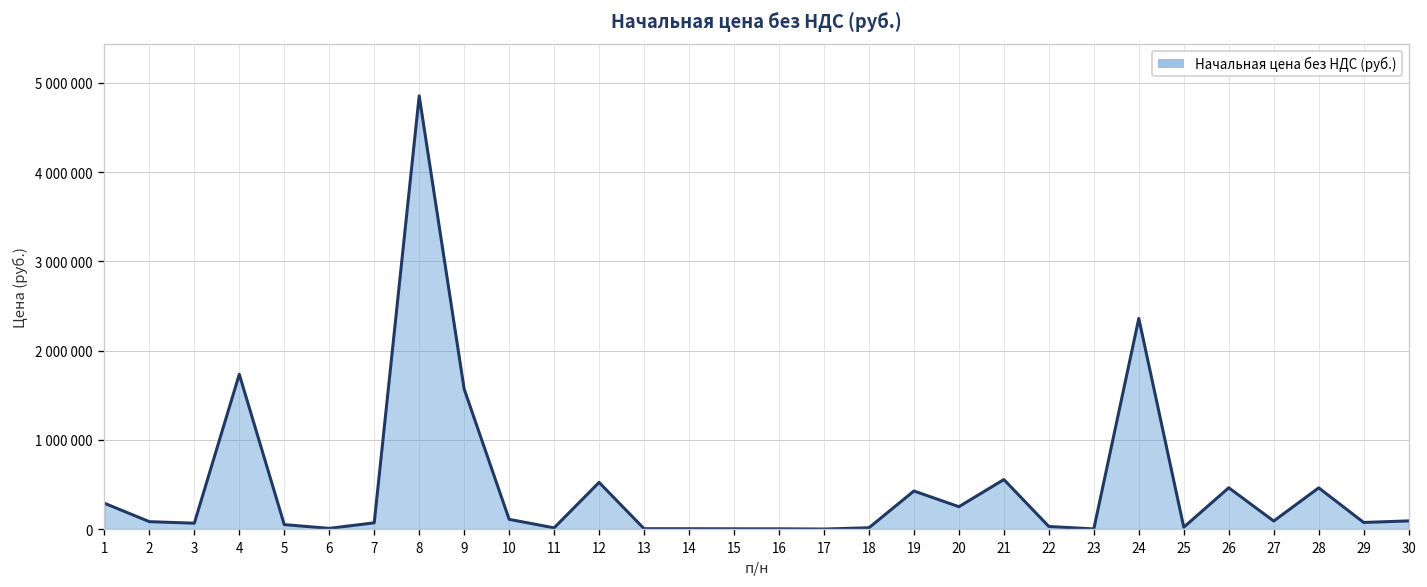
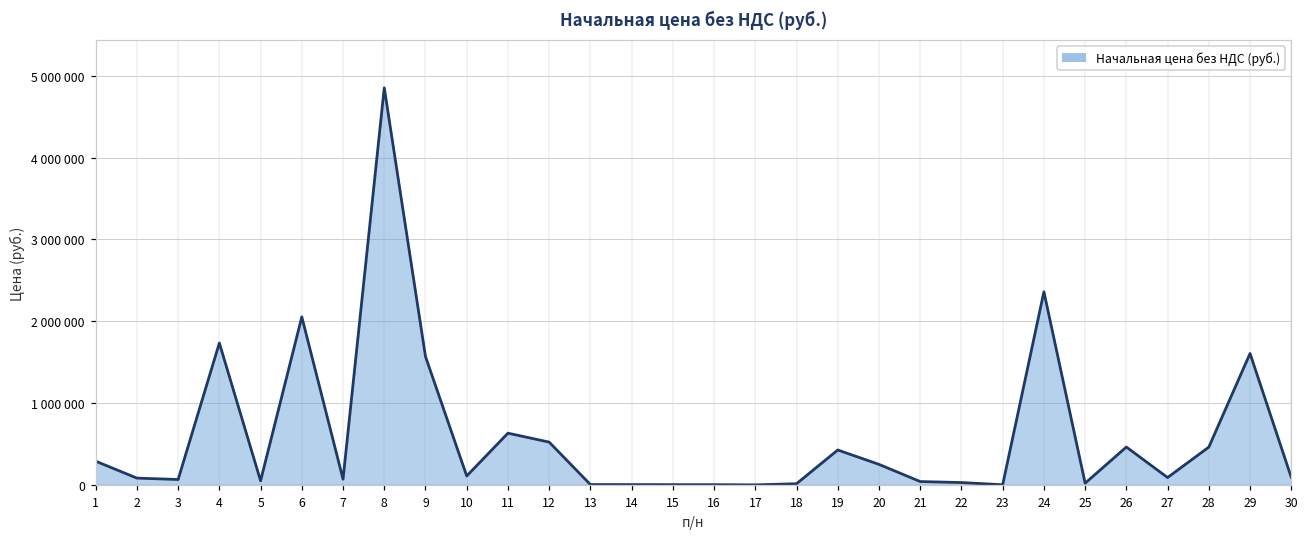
6: 0 -> 2100000
11: 0 -> 600000
21: 600000 -> 0
29: 100000 -> 1600000
